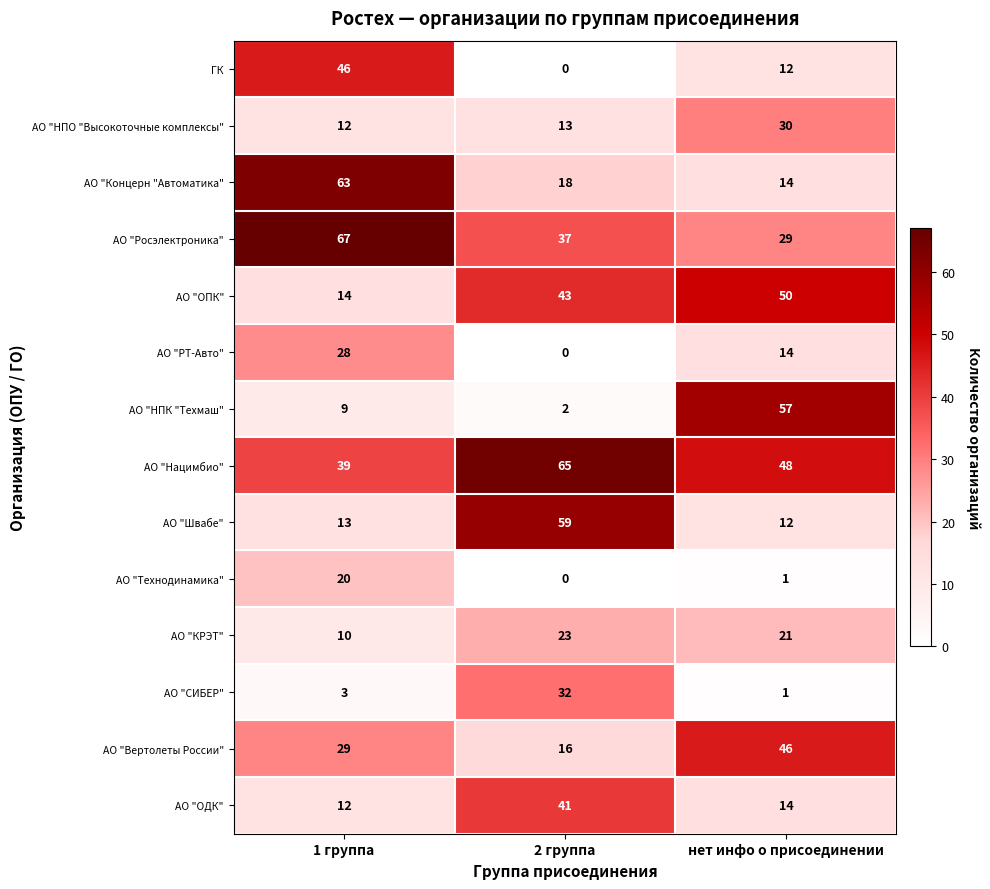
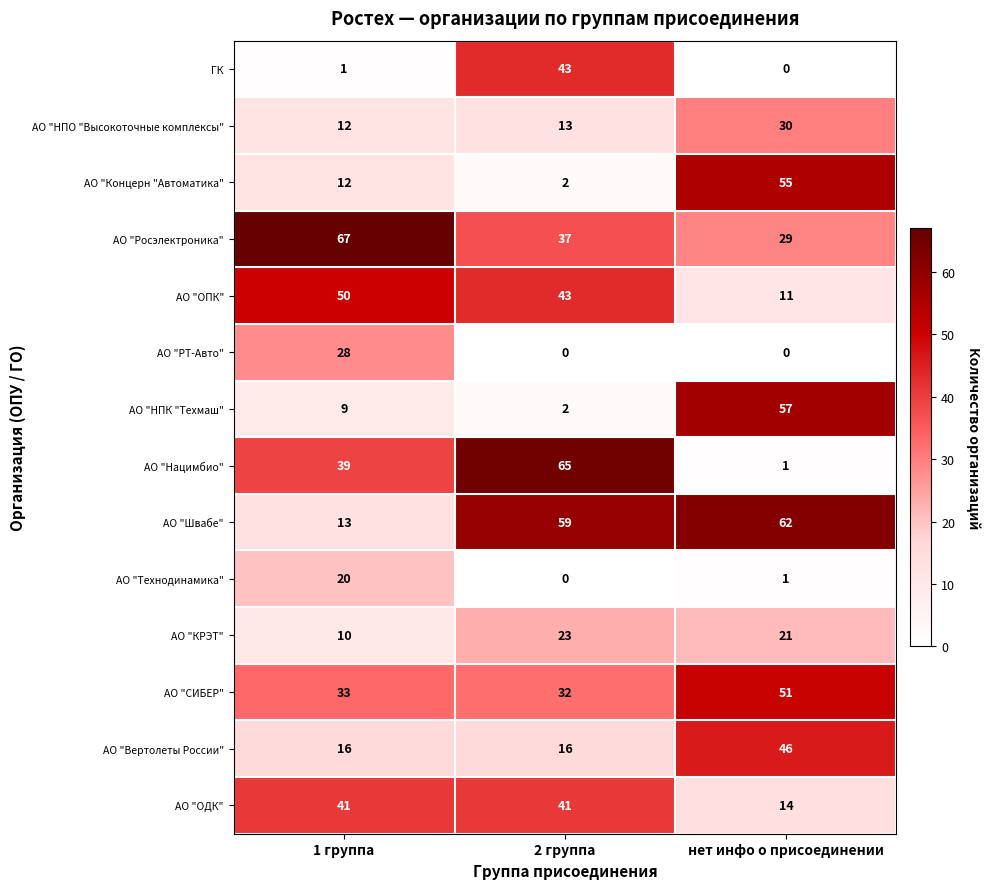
ГК, 1 группа: 46 -> 1
ГК, 2 группа: 0 -> 43
ГК, нет инфо о присоединении: 12 -> 0
АО "Концерн "Автоматика", 1 группа: 63 -> 12
АО "Концерн "Автоматика", 2 группа: 18 -> 2
АО "Концерн "Автоматика", нет инфо о присоединении: 14 -> 55
АО "ОПК", 1 группа: 14 -> 50
АО "ОПК", нет инфо о присоединении: 50 -> 11
АО "РТ-Авто", нет инфо о присоединении: 14 -> 0
АО "Нацимбио", нет инфо о присоединении: 48 -> 1
АО "Швабе", нет инфо о присоединении: 12 -> 62
АО "СИБЕР", 1 группа: 3 -> 33
АО "СИБЕР", нет инфо о присоединении: 1 -> 51
АО "Вертолеты России", 1 группа: 29 -> 16
АО "ОДК", 1 группа: 12 -> 41
